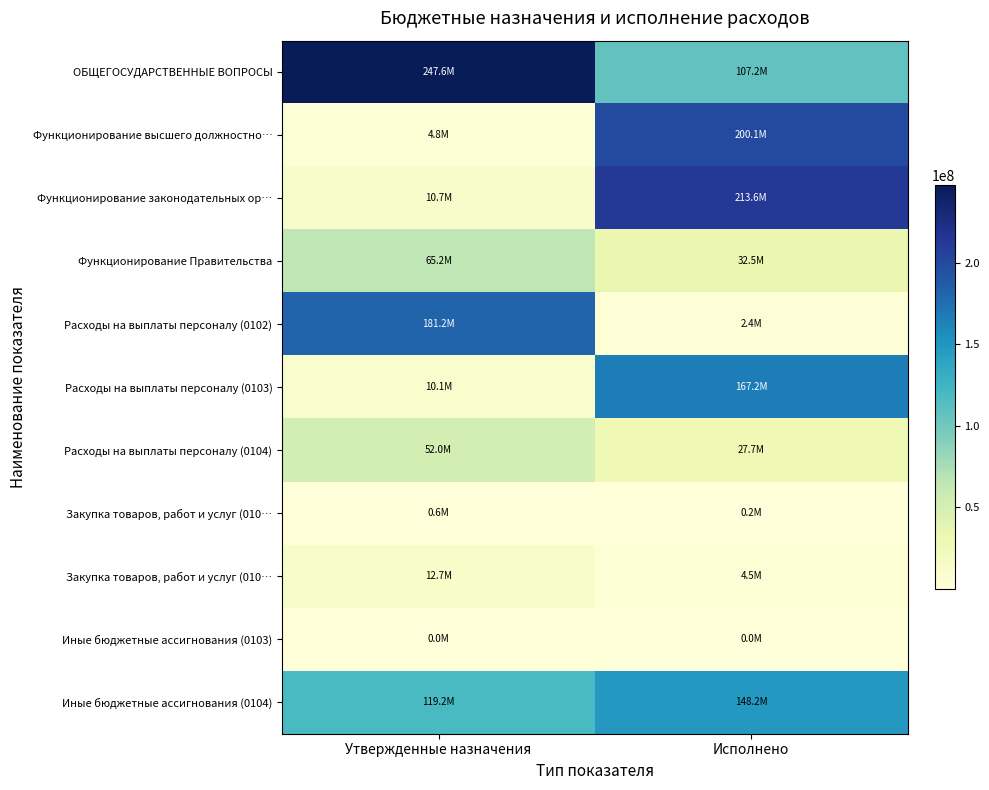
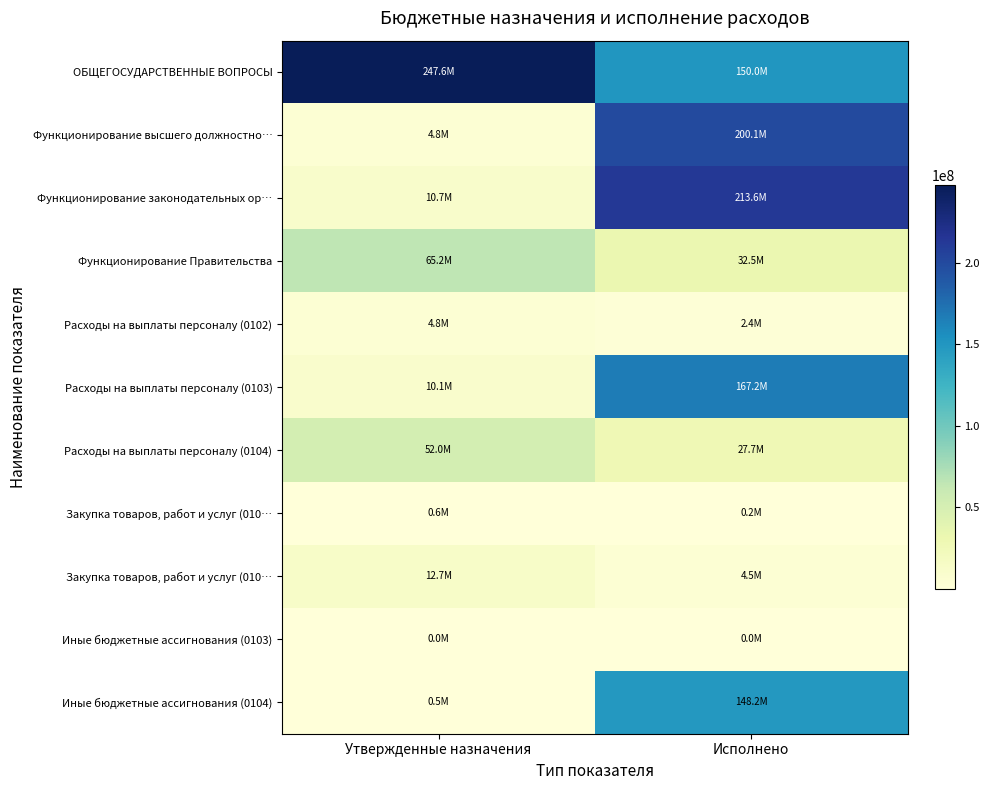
ОБЩЕГОСУДАРСТВЕННЫЕ ВОПРОСЫ, Исполнено: 107.2M -> 150.0M
Расходы на выплаты персоналу (0102), Утвержденные назначения: 181.2M -> 4.8M
Иные бюджетные ассигнования (0104), Утвержденные назначения: 119.2M -> 0.5M
